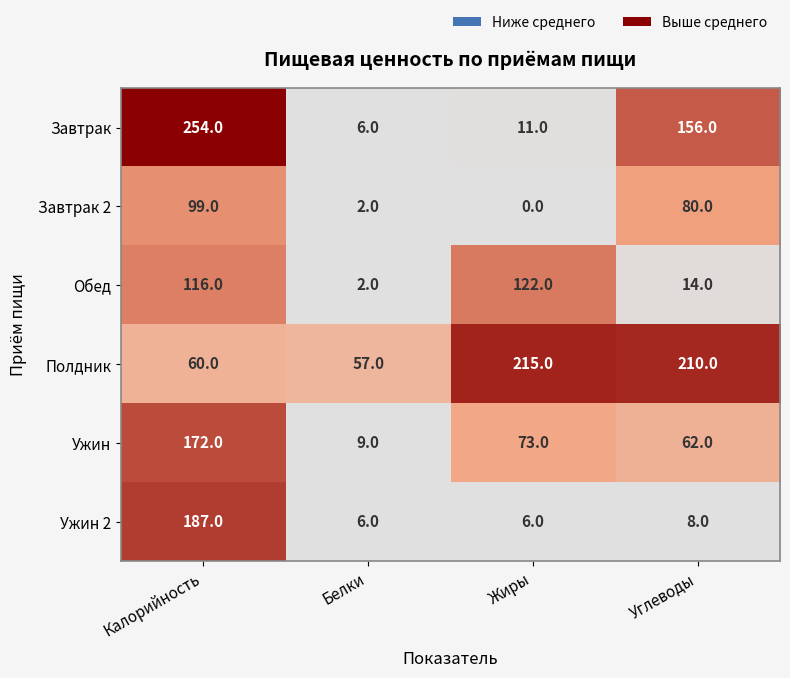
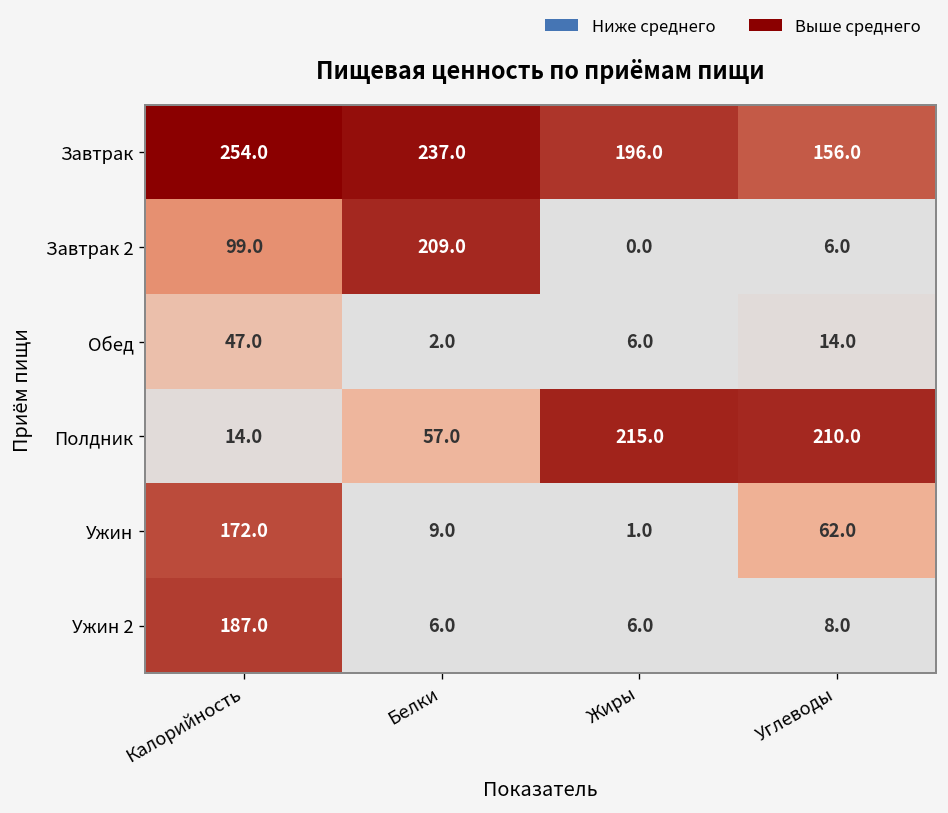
Завтрак, Белки: 6.0 -> 237.0
Завтрак, Жиры: 11.0 -> 196.0
Завтрак 2, Белки: 2.0 -> 209.0
Завтрак 2, Углеводы: 80.0 -> 6.0
Обед, Калорийность: 116.0 -> 47.0
Обед, Жиры: 122.0 -> 6.0
Полдник, Калорийность: 60.0 -> 14.0
Ужин, Жиры: 73.0 -> 1.0
